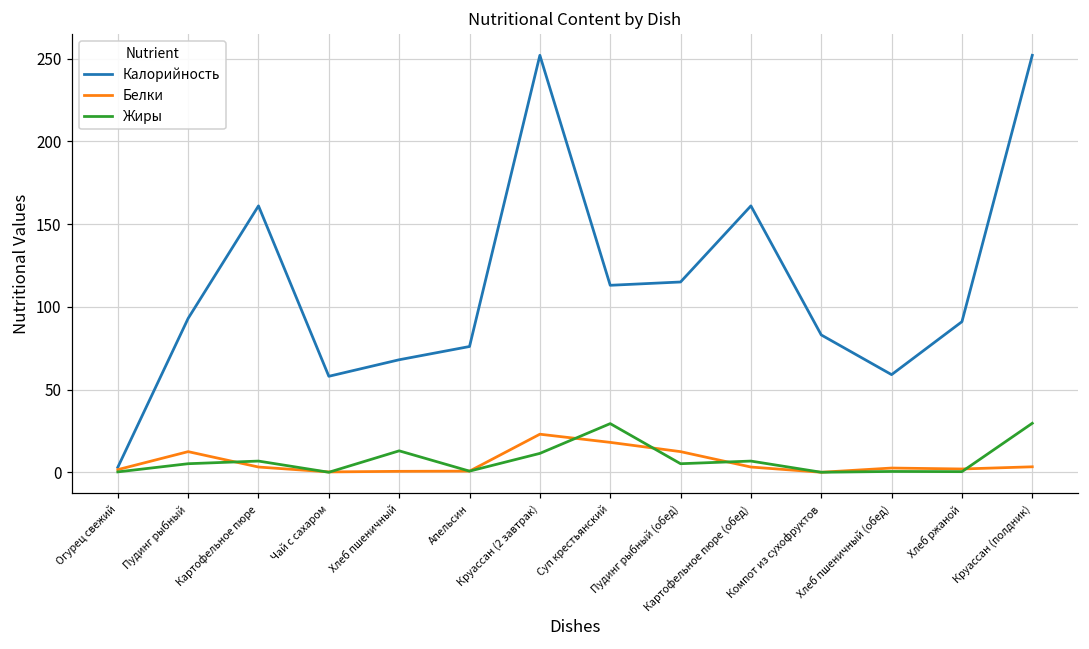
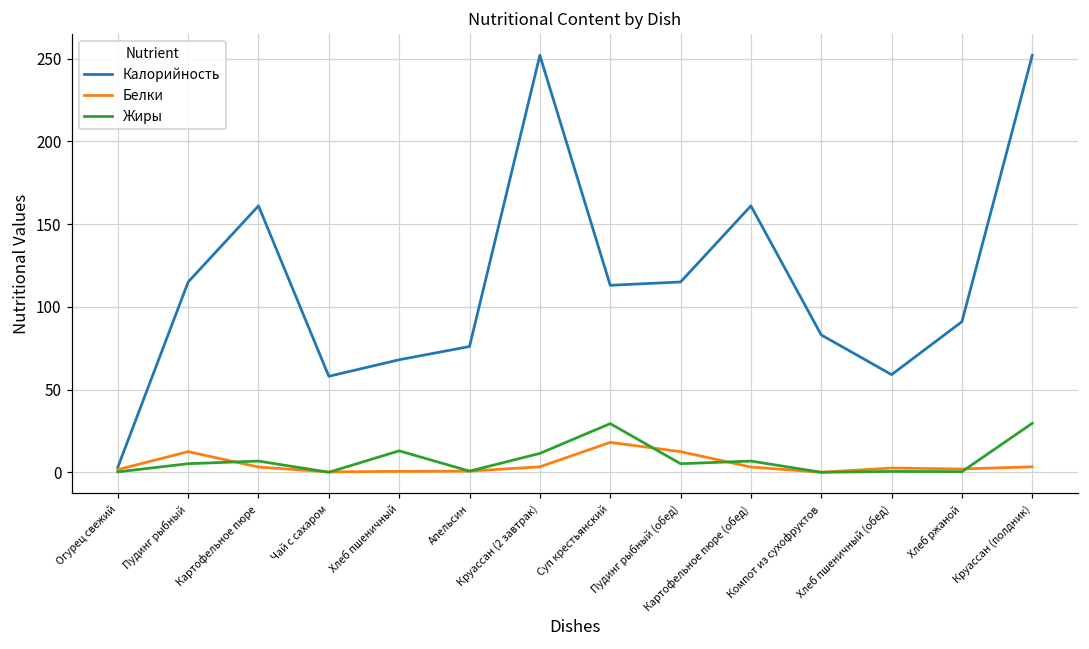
Калорийность, Пудинг рыбный: 93 -> 115
Белки, Круассан (2 завтрак): 23 -> 3
